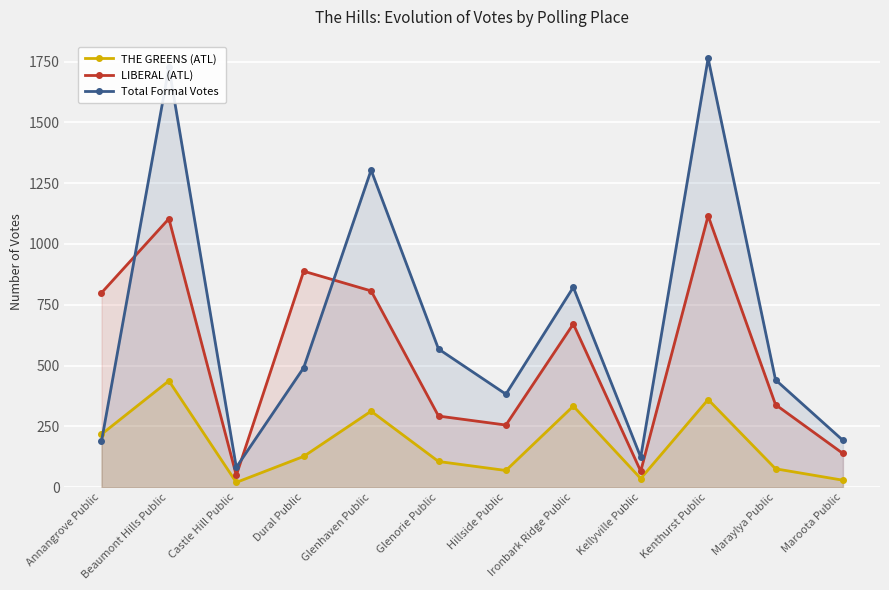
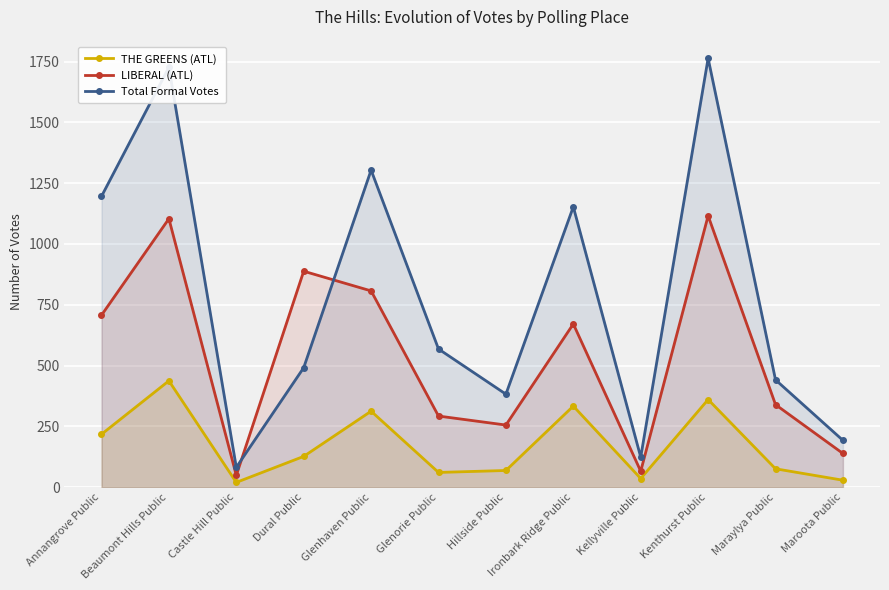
LIBERAL (ATL), Annangrove Public: 800 -> 710
Total Formal Votes, Annangrove Public: 190 -> 1200
THE GREENS (ATL), Glenorie Public: 110 -> 60
Total Formal Votes, Ironbark Ridge Public: 820 -> 1150
